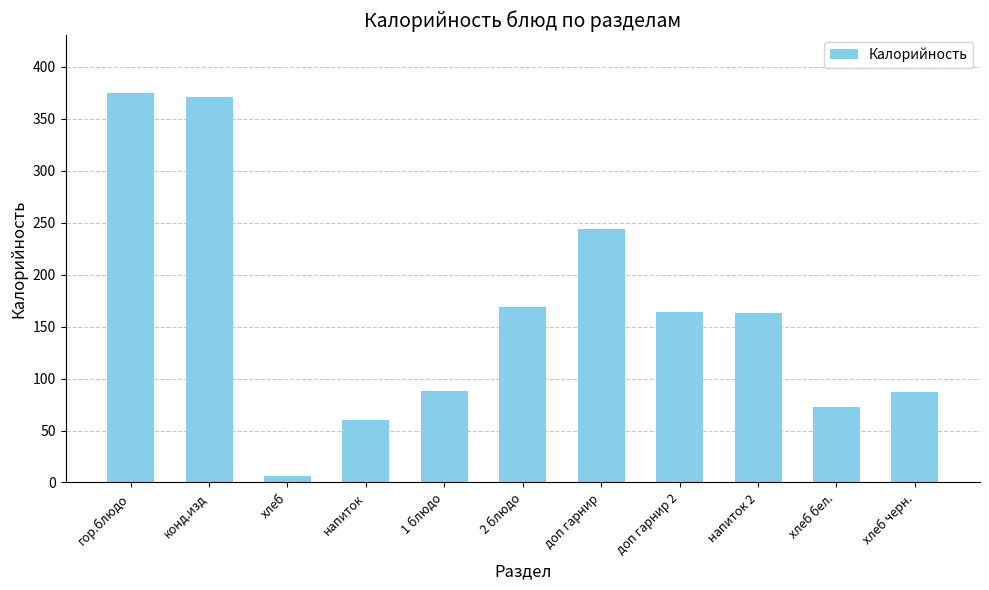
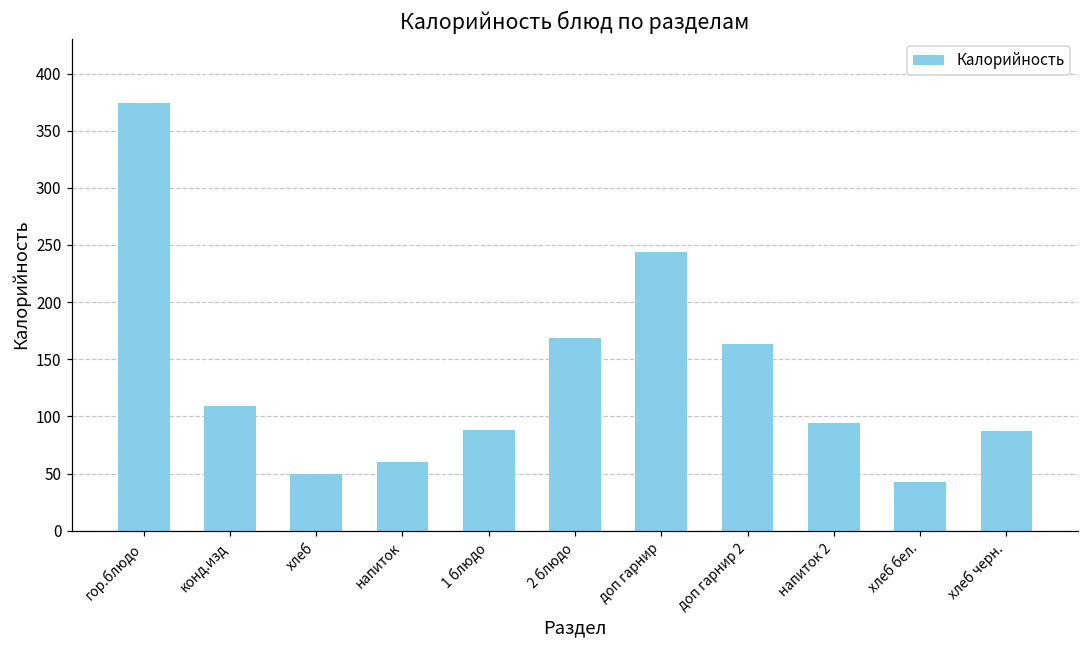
конд.изд: 371 -> 110
хлеб: 6 -> 50
напиток 2: 163 -> 94
хлеб бел.: 73 -> 43
